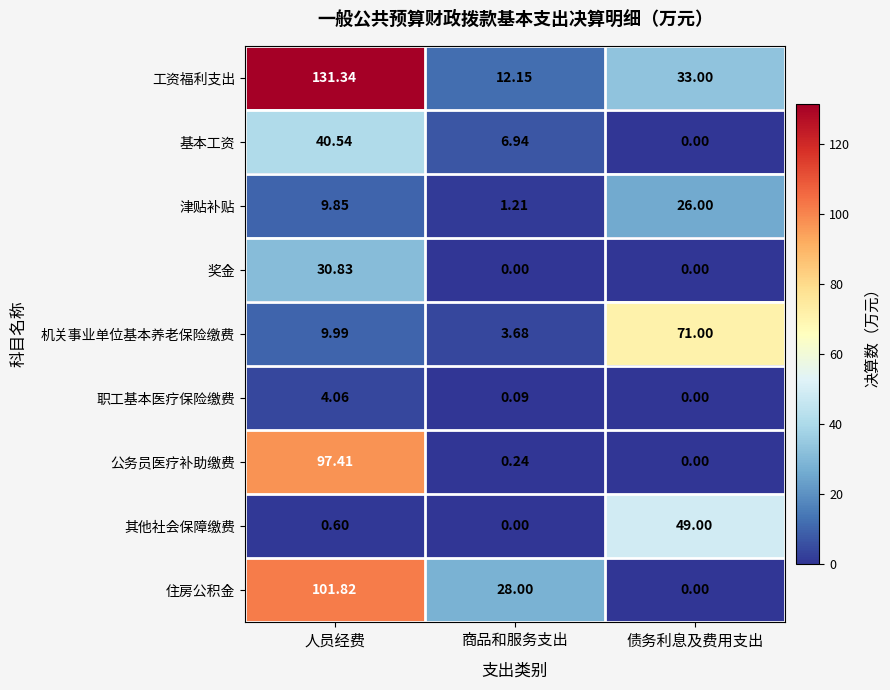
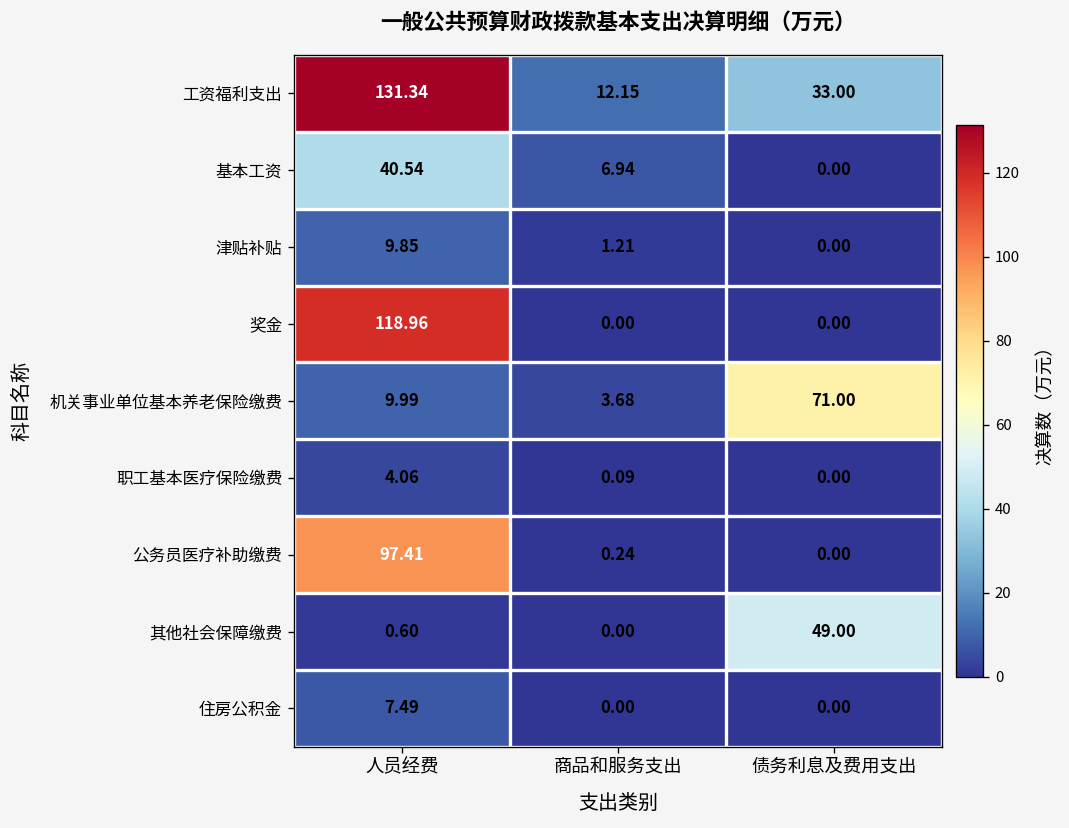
津贴补贴, 债务利息及费用支出: 26.00 -> 0.00
奖金, 人员经费: 30.83 -> 118.96
住房公积金, 人员经费: 101.82 -> 7.49
住房公积金, 商品和服务支出: 28.00 -> 0.00
